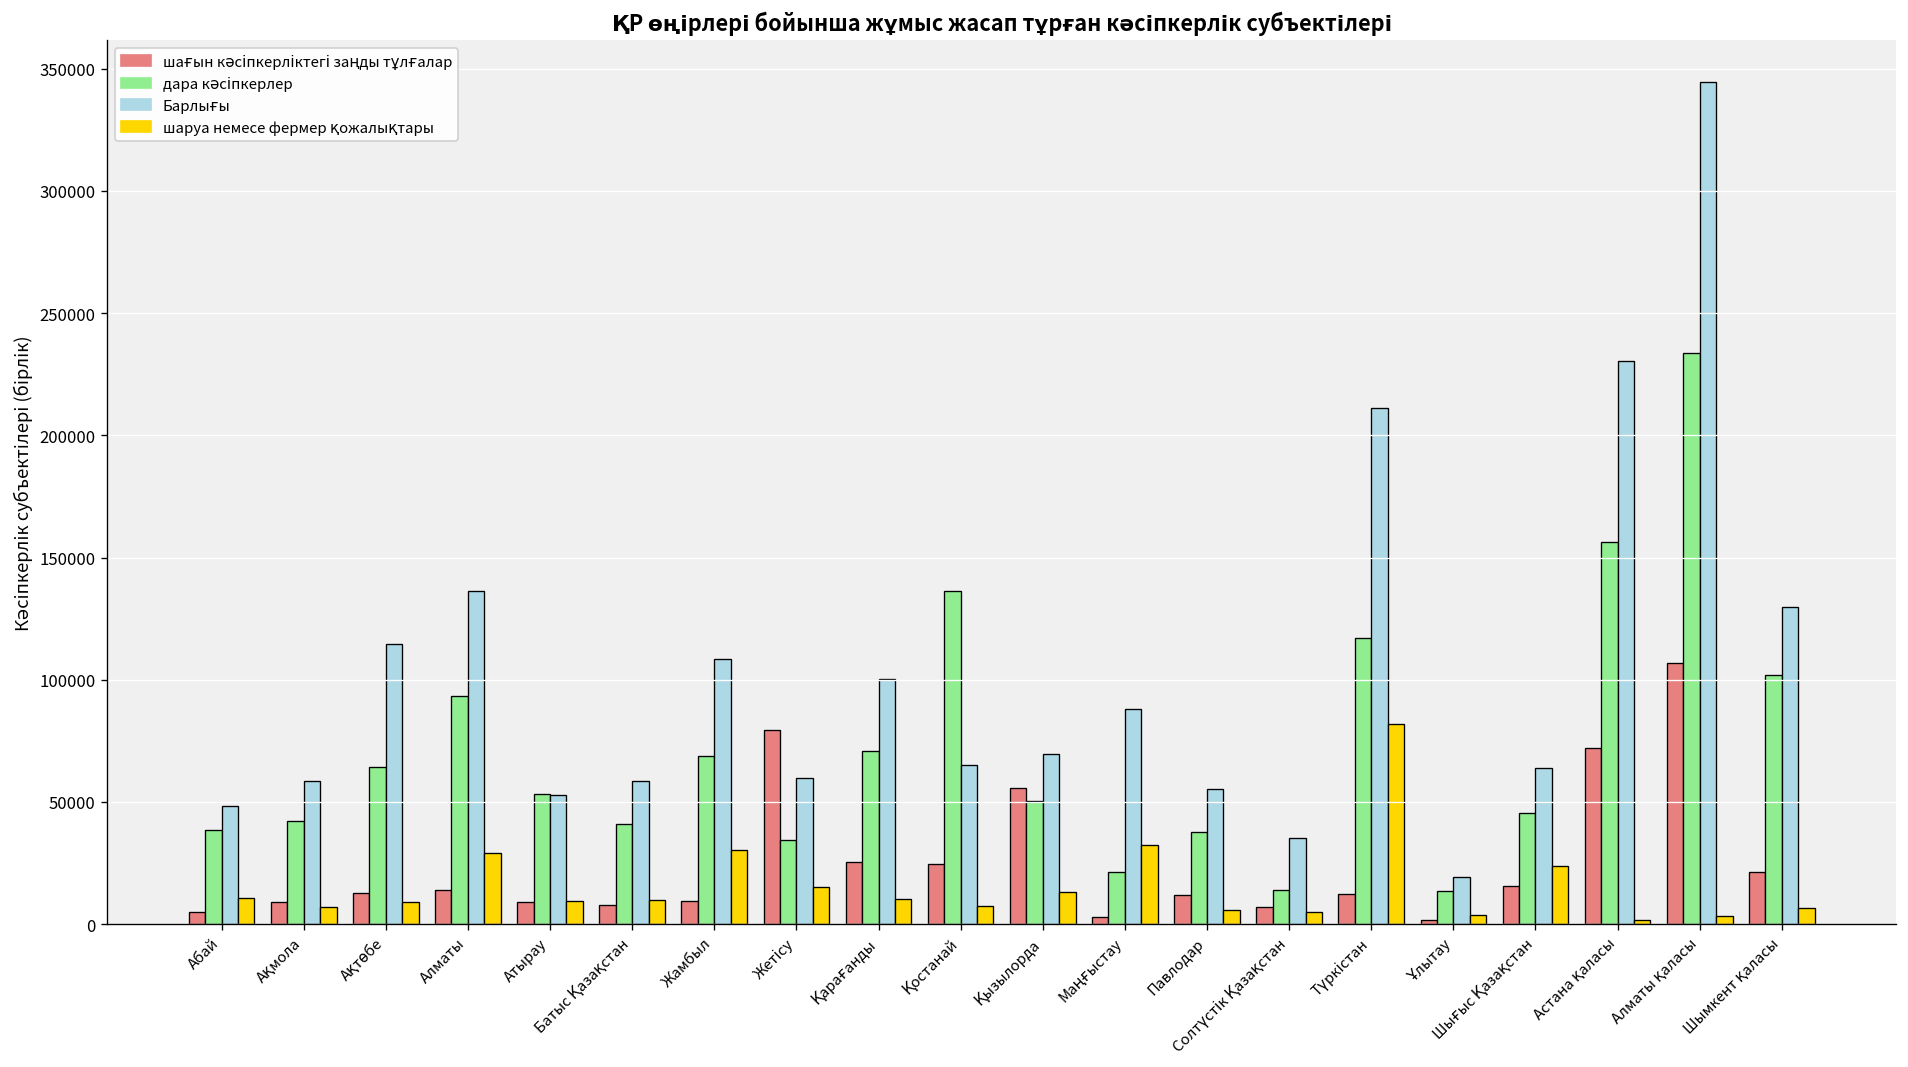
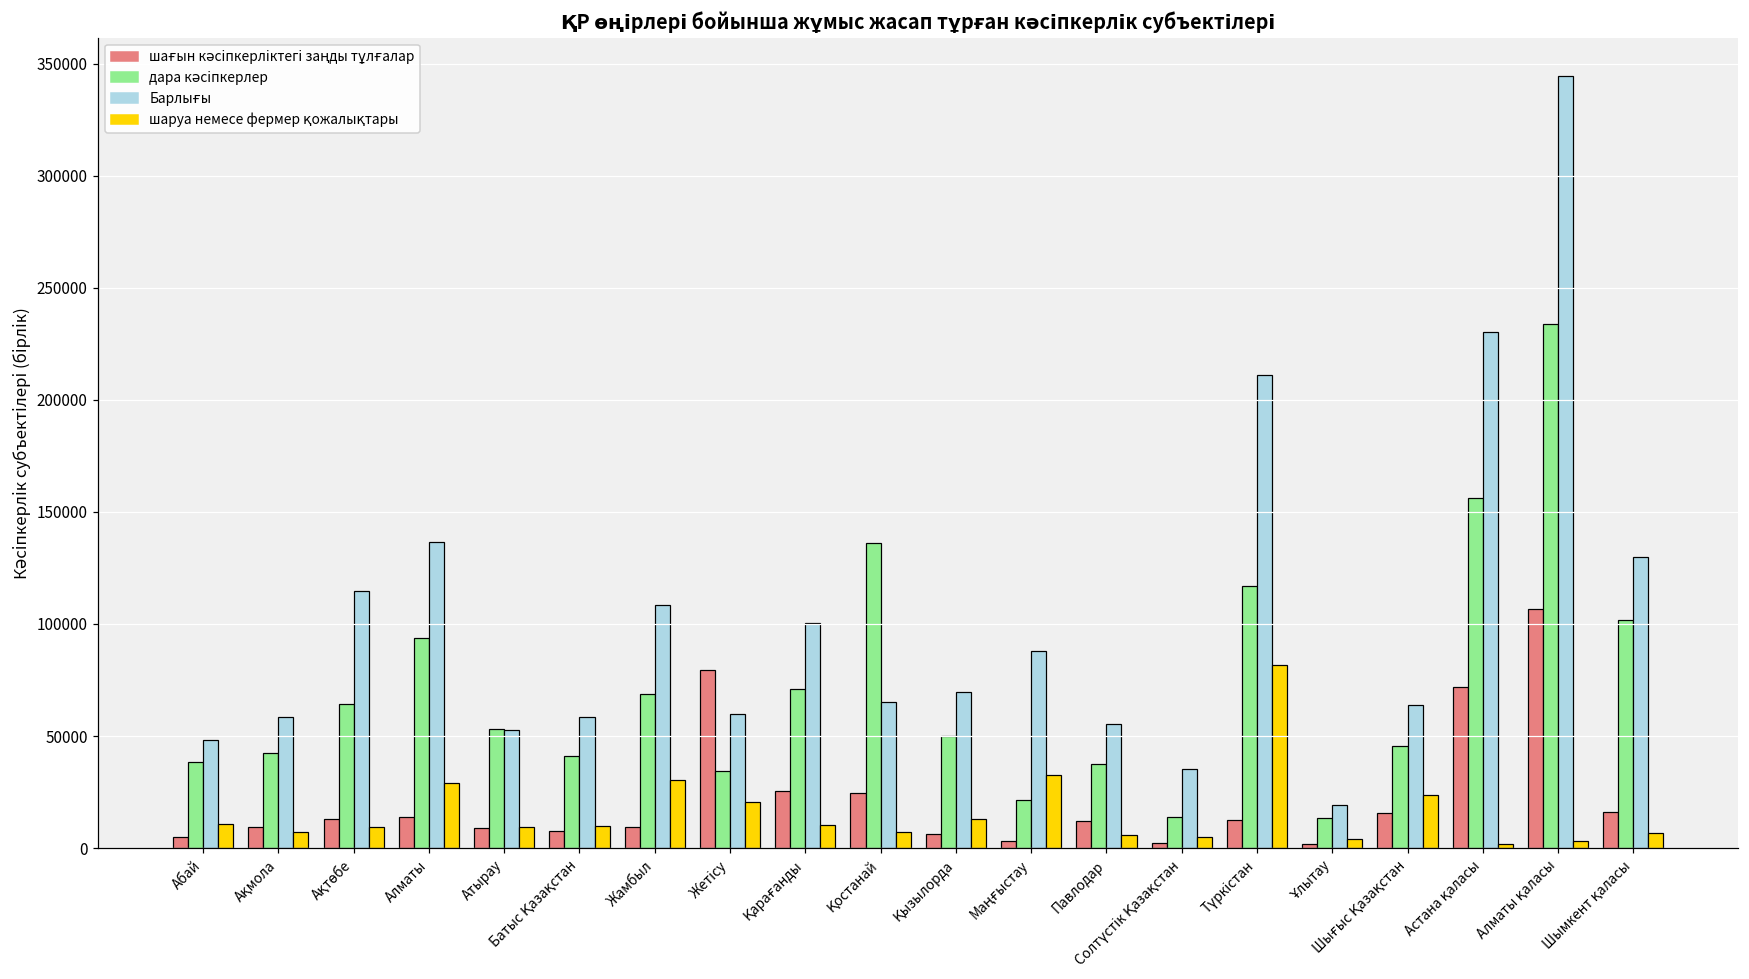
шаруа немесе фермер қожалықтары, Жетісу: 15000 -> 21000
шағын кәсіпкерліктегі заңды тұлғалар, Қызылорда: 56000 -> 6000
шағын кәсіпкерліктегі заңды тұлғалар, Солтүстік Қазақстан: 7000 -> 2000
шағын кәсіпкерліктегі заңды тұлғалар, Шымкент қаласы: 21000 -> 16000
